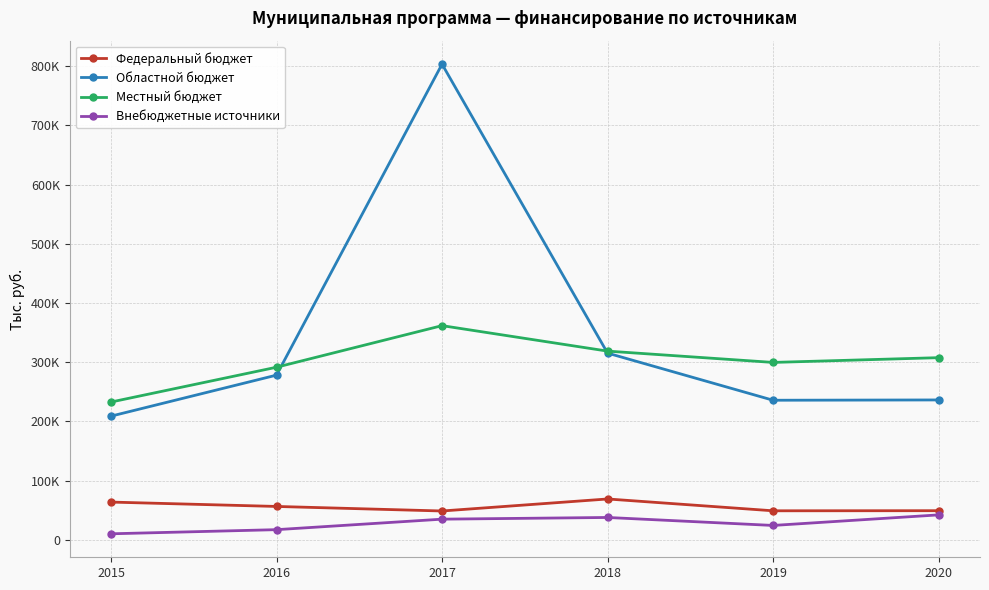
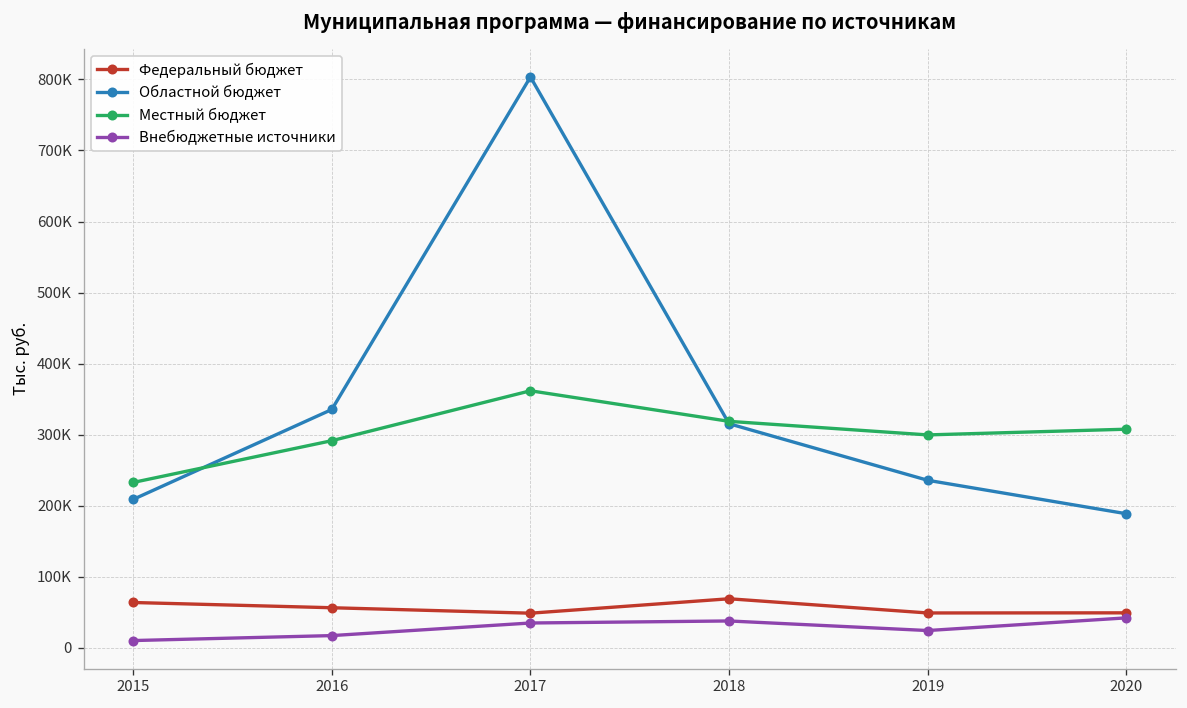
Областной бюджет, 2016: 280000 -> 340000
Областной бюджет, 2020: 240000 -> 190000
